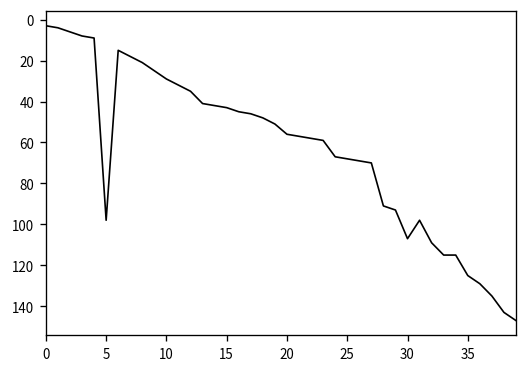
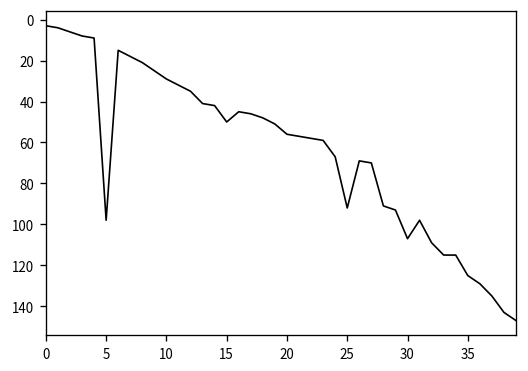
15: 43 -> 50
25: 68 -> 92
